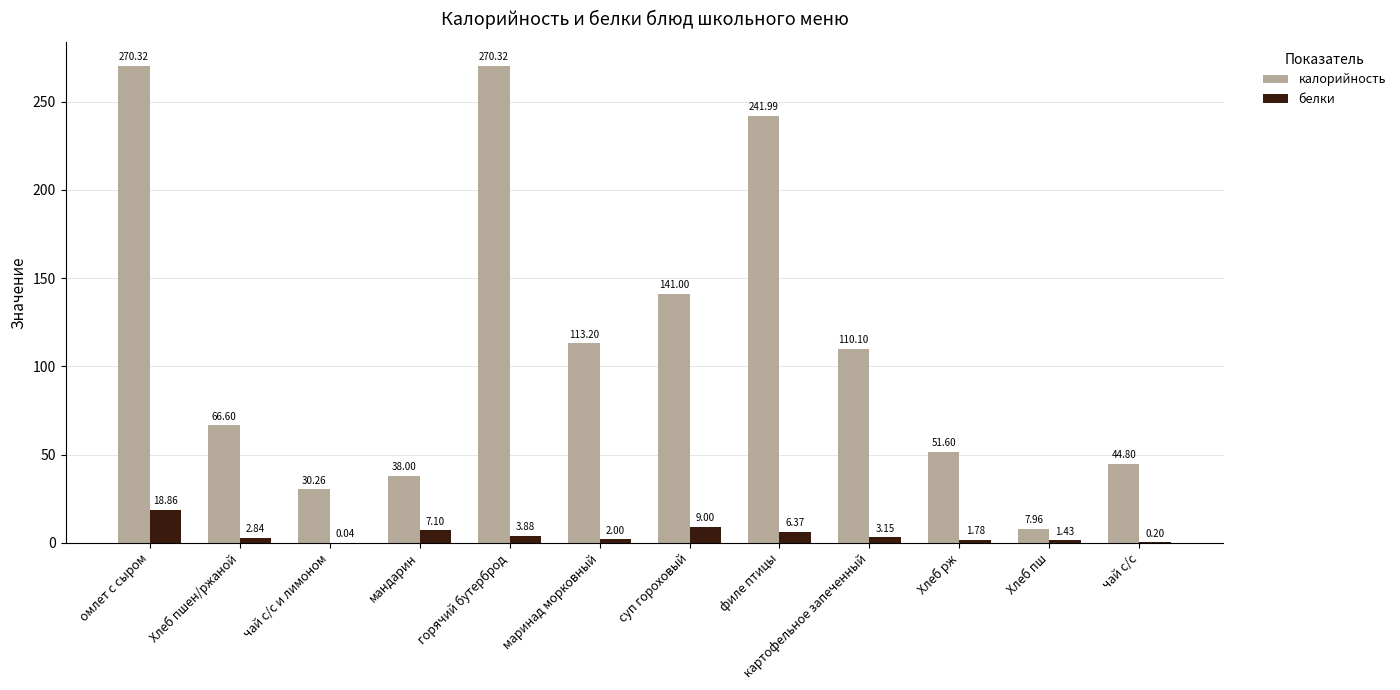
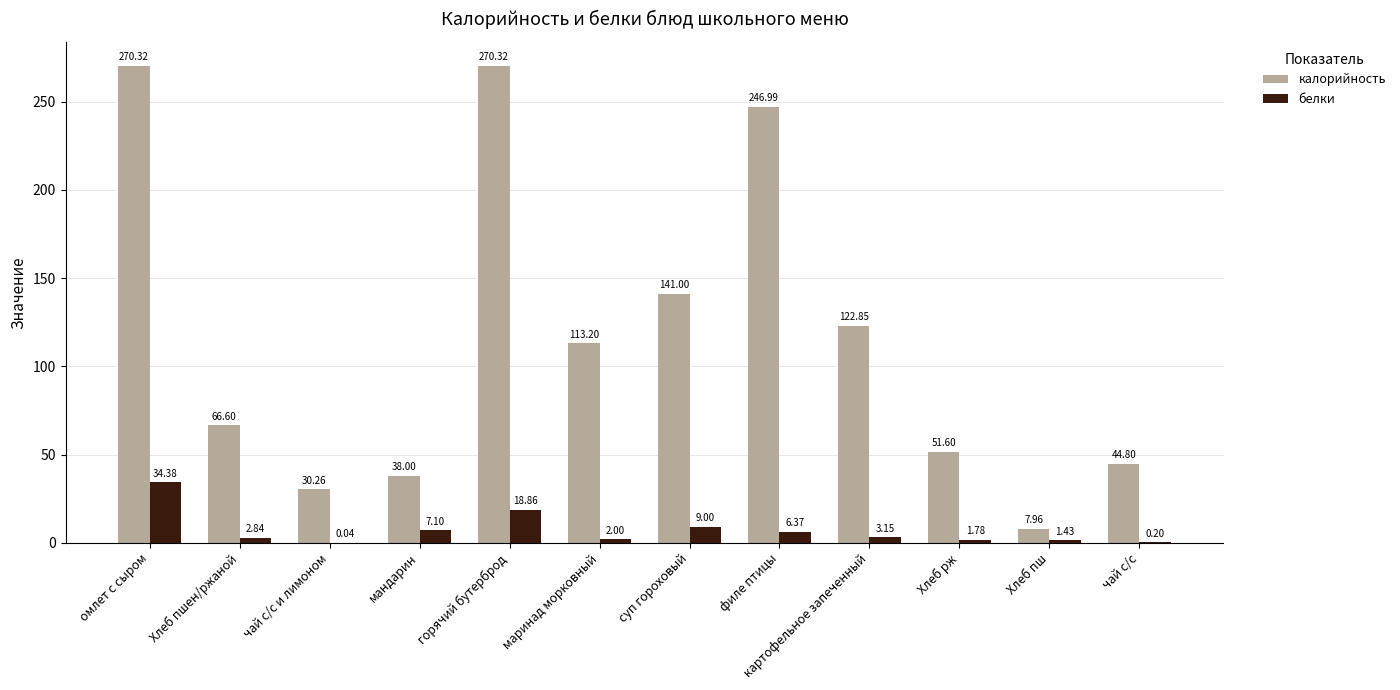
белки, омлет с сыром: 18.86 -> 34.38
белки, горячий бутерброд: 3.88 -> 18.86
калорийность, филе птицы: 241.99 -> 246.99
калорийность, картофельное запеченный: 110.10 -> 122.85
